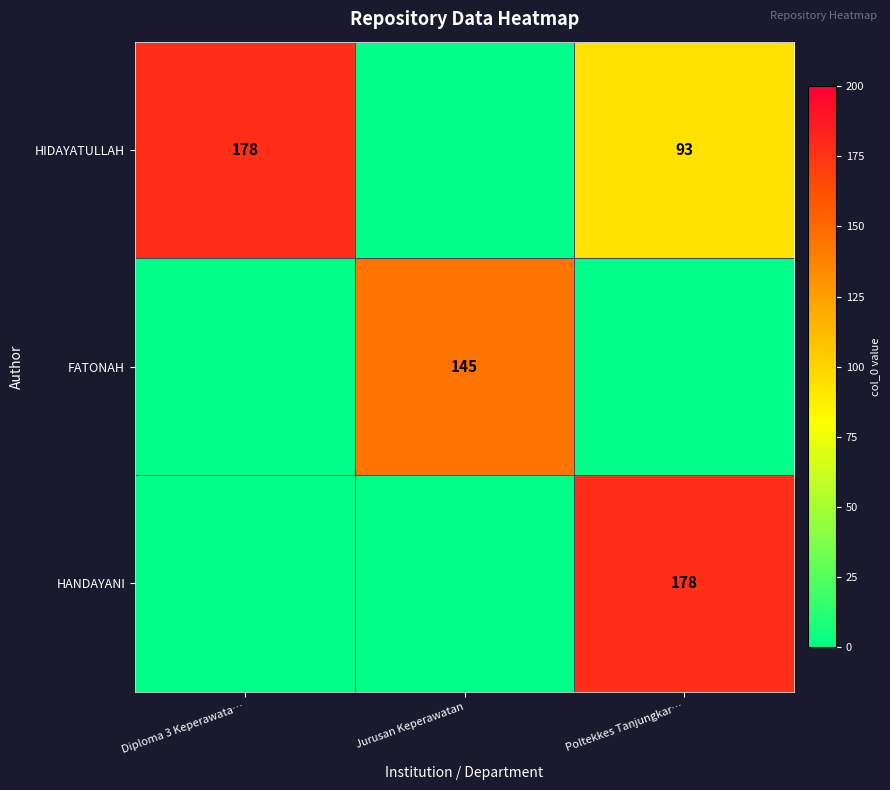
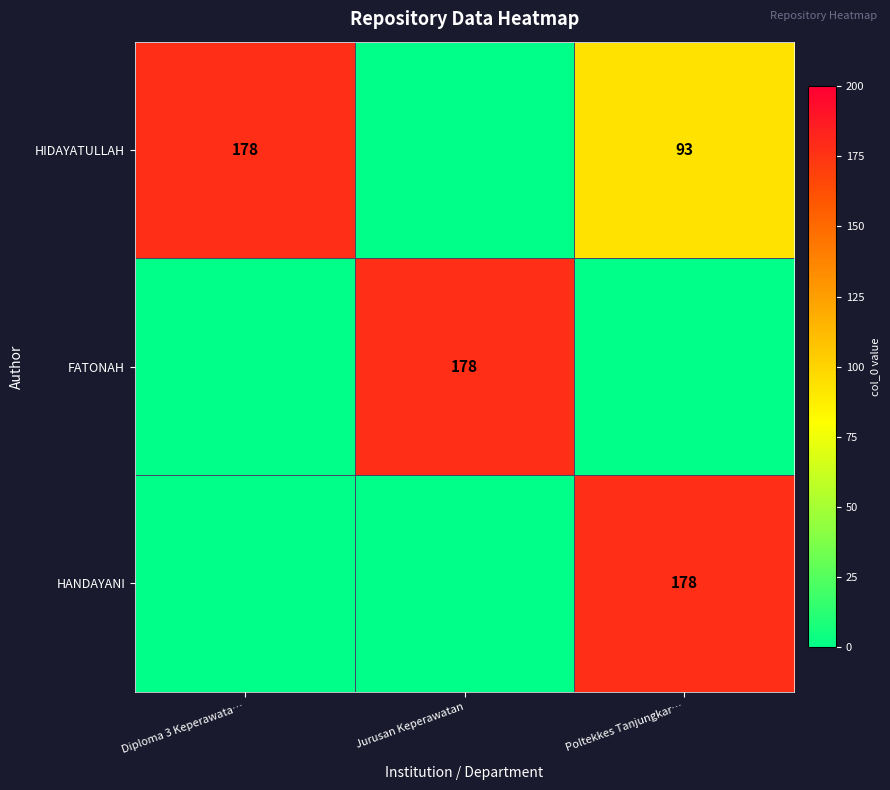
FATONAH, Jurusan Keperawatan: 145 -> 178
